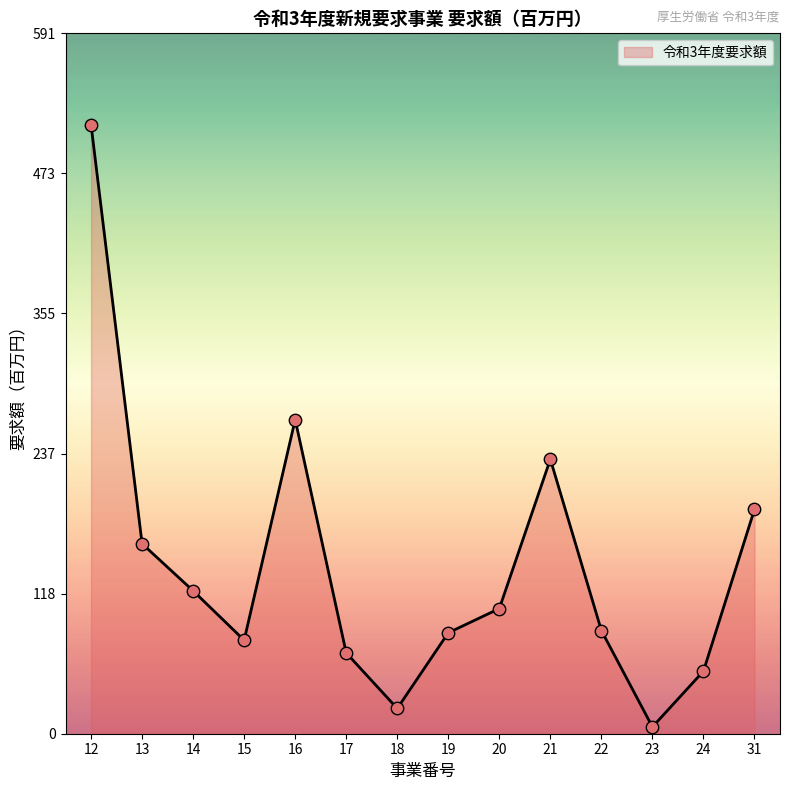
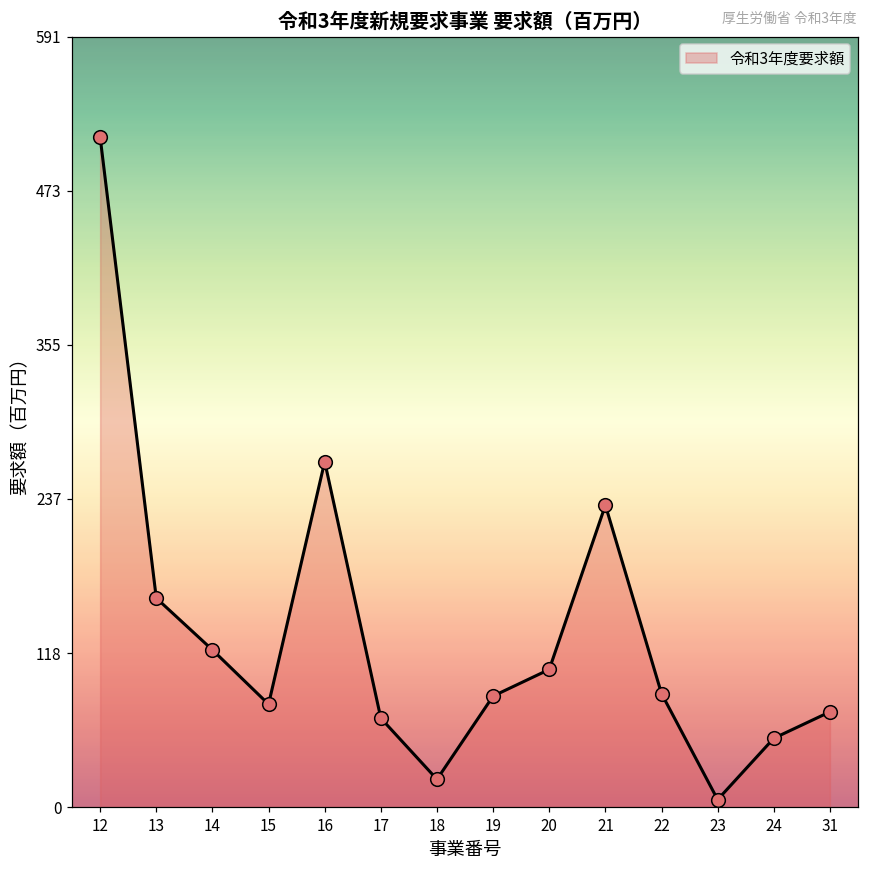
31: 189 -> 73
